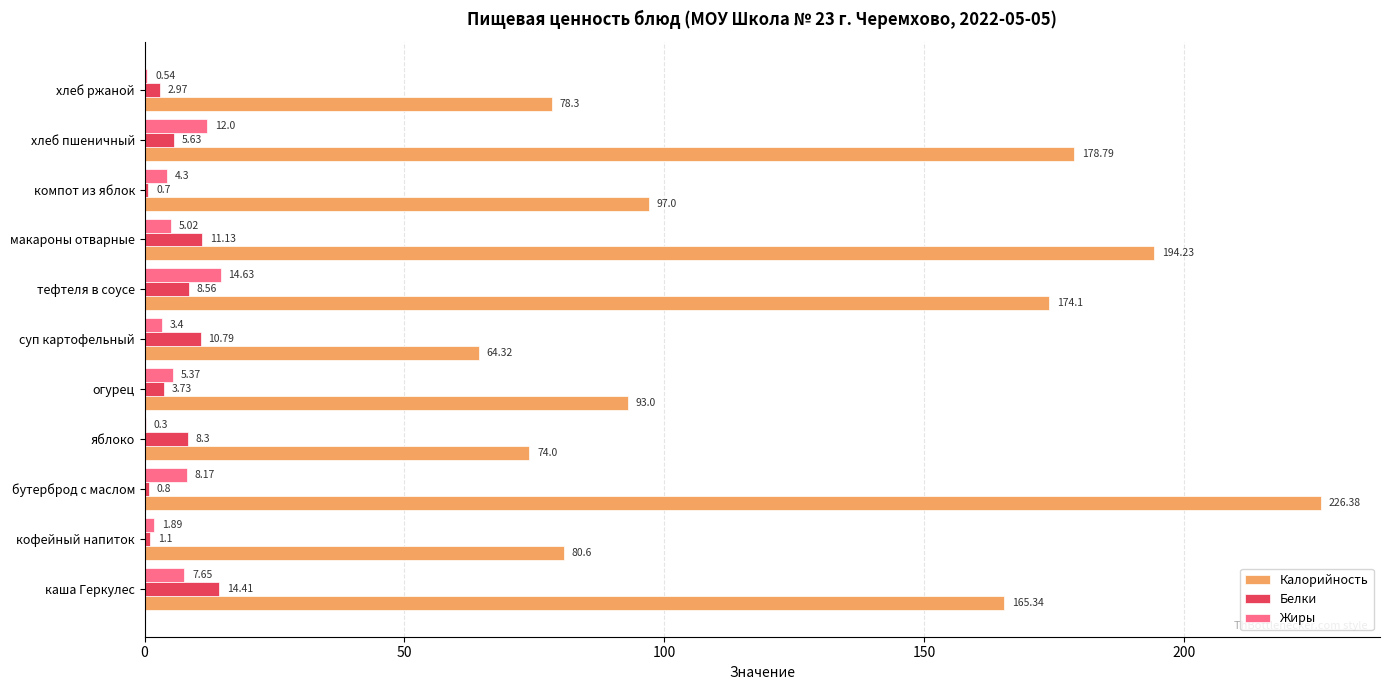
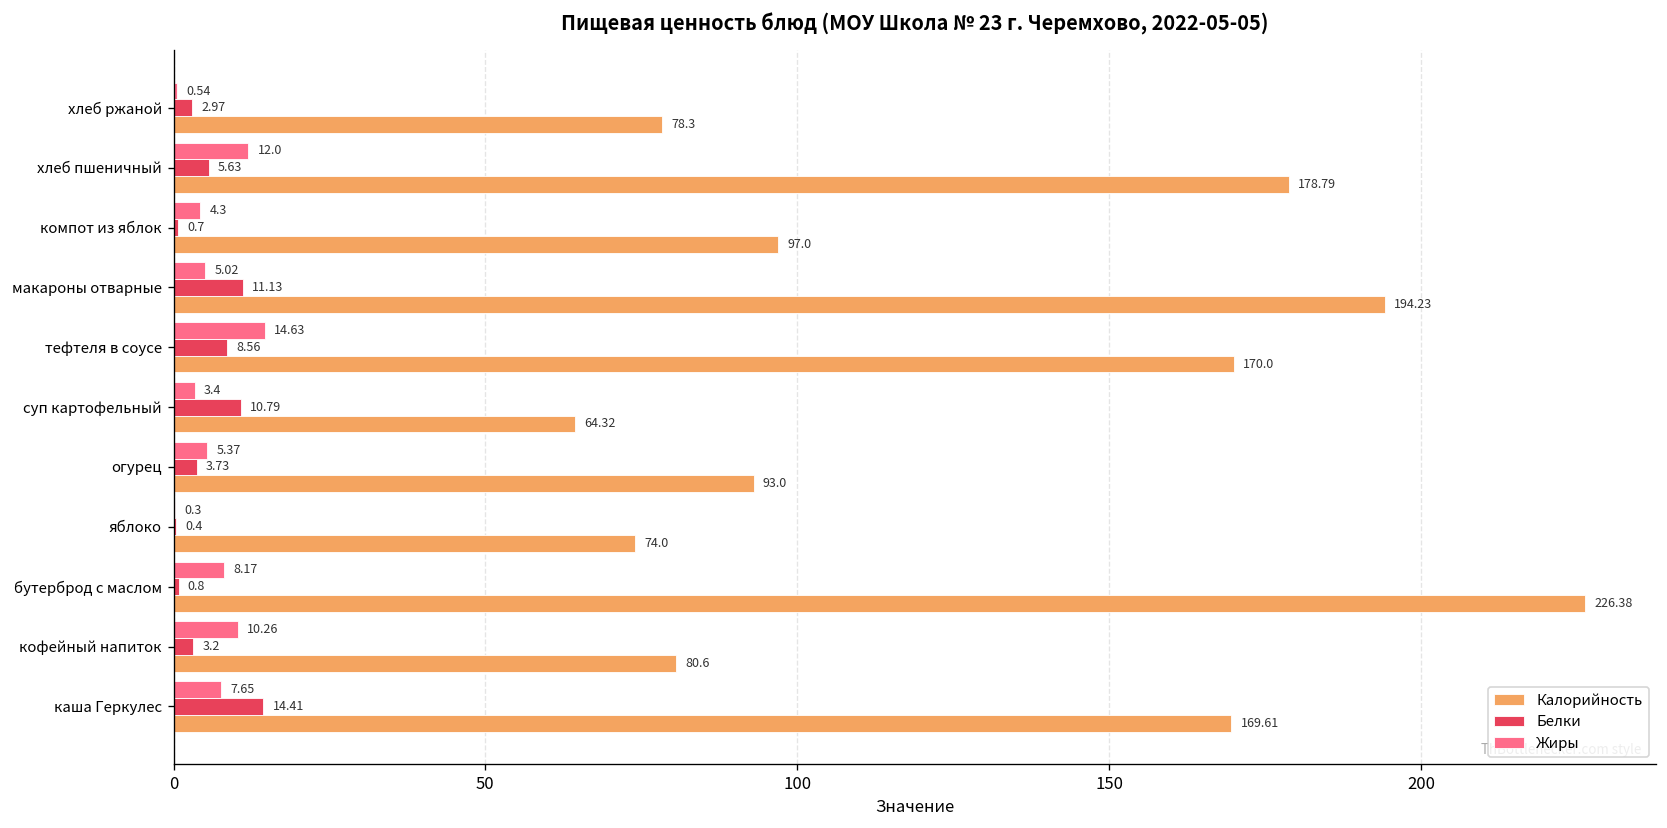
Калорийность, тефтеля в соусе: 174.1 -> 170.0
Белки, яблоко: 8.3 -> 0.4
Жиры, кофейный напиток: 1.89 -> 10.26
Белки, кофейный напиток: 1.1 -> 3.2
Калорийность, каша Геркулес: 165.34 -> 169.61
